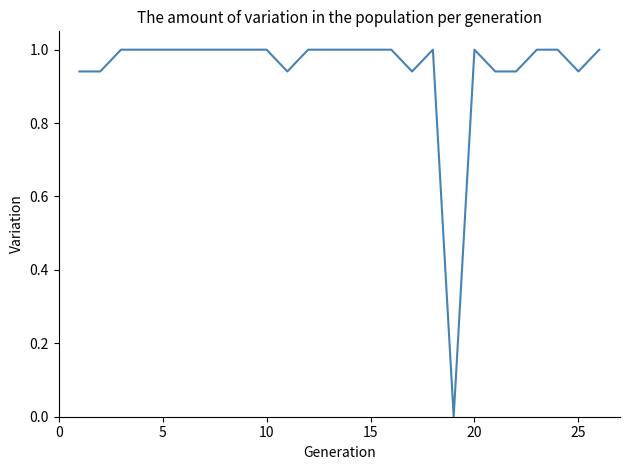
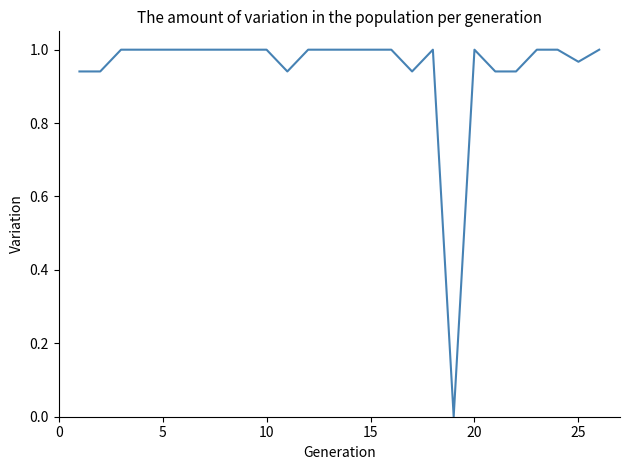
25: 0.94 -> 0.97
